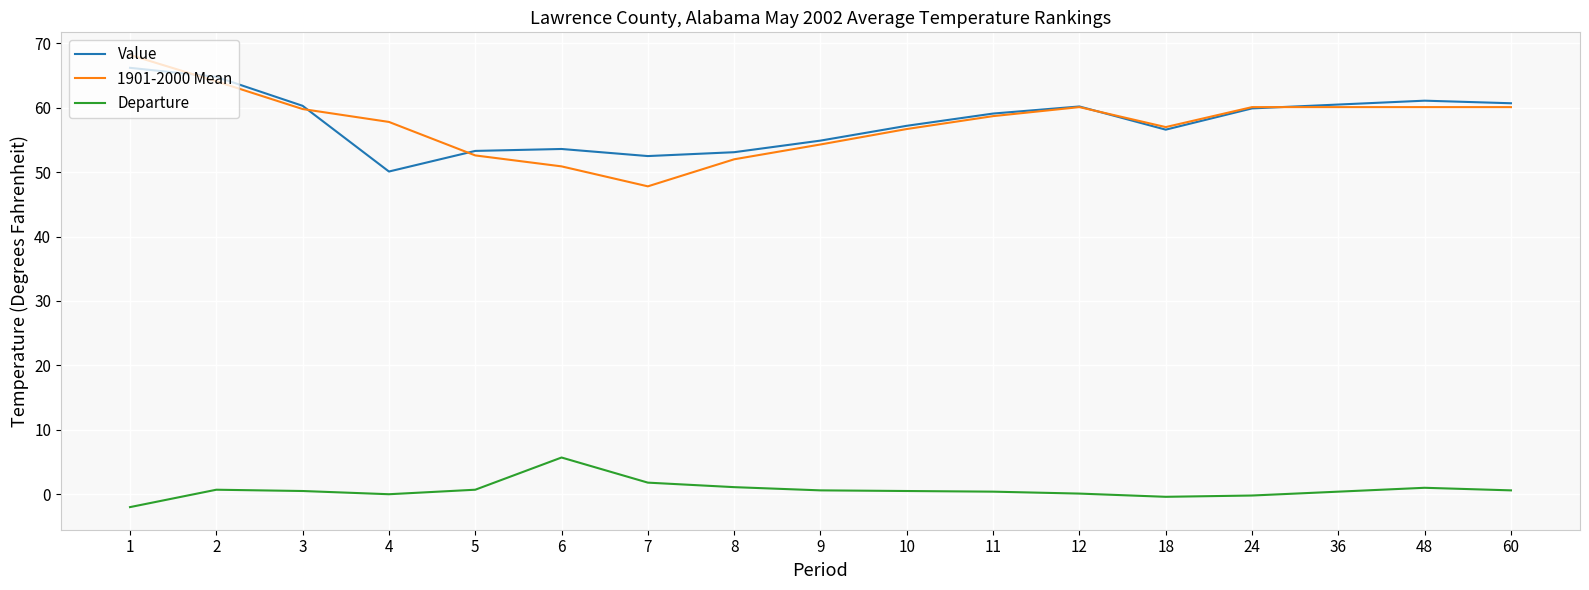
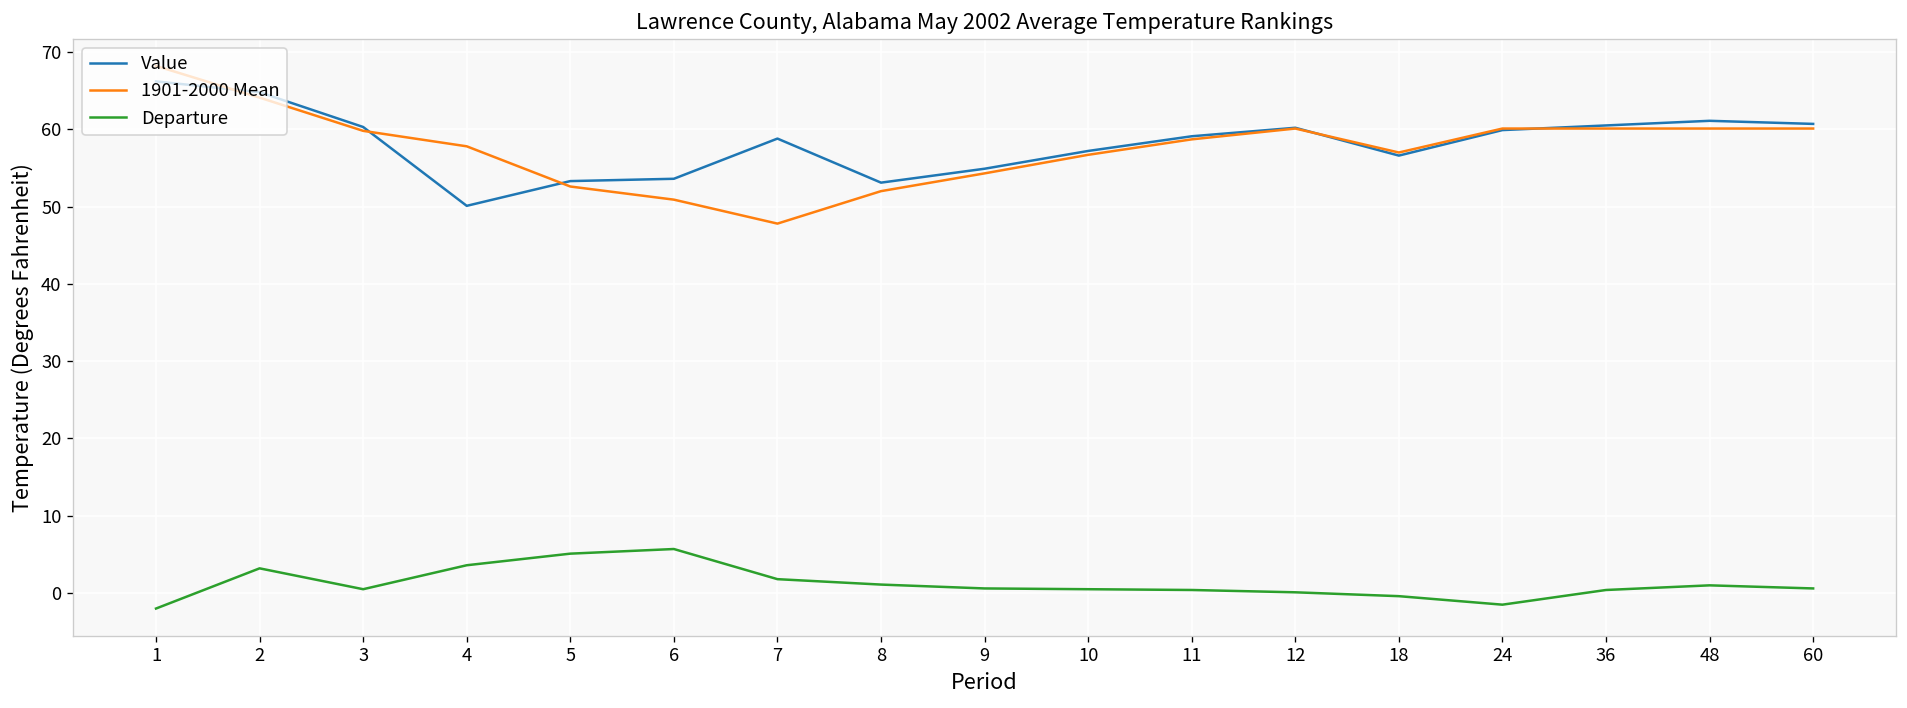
Departure, 2: 1 -> 3
Departure, 4: 0 -> 4
Departure, 5: 1 -> 5
Value, 7: 53 -> 59
Departure, 24: 0 -> -2
